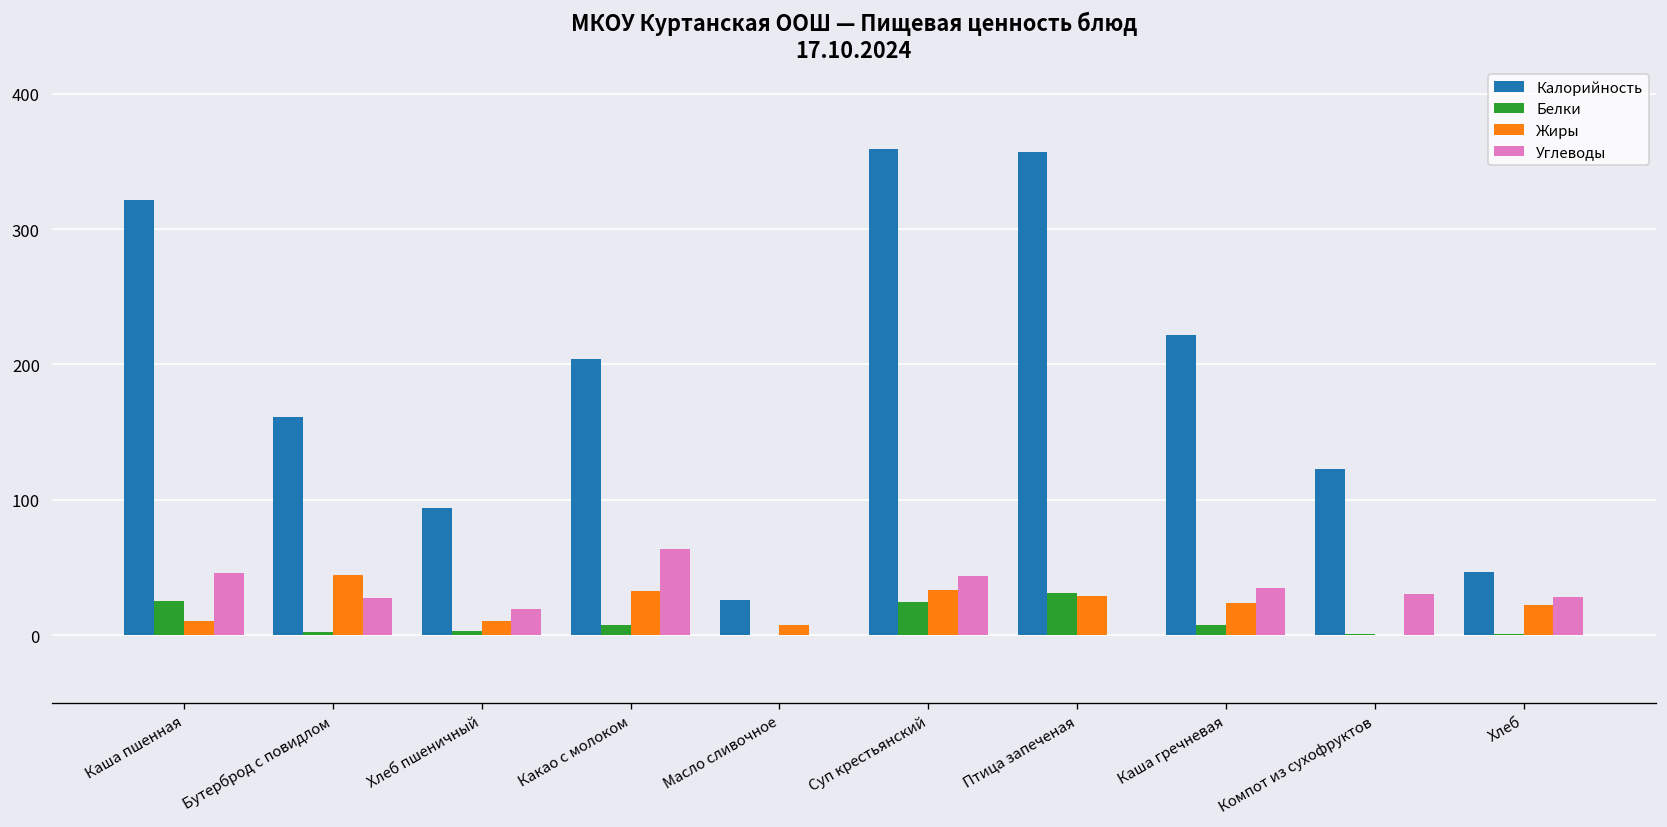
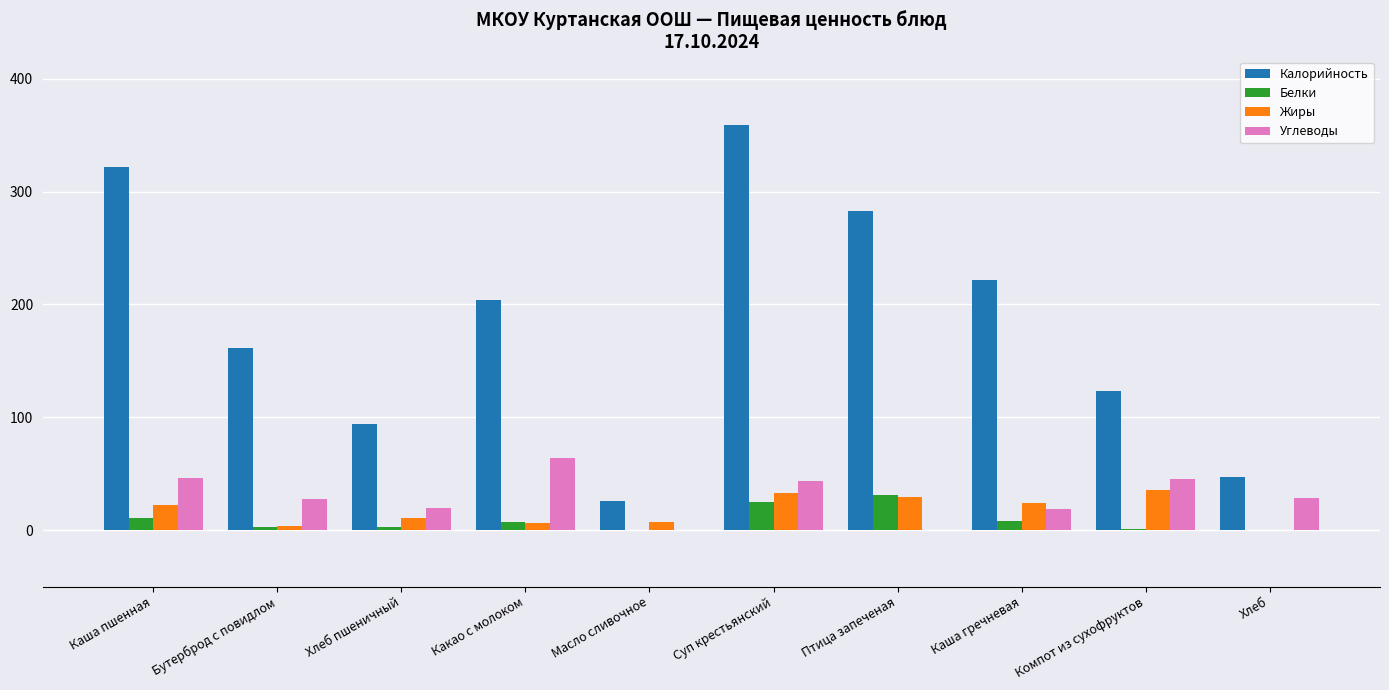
Белки, Каша пшенная: 25 -> 10
Жиры, Каша пшенная: 11 -> 23
Жиры, Бутерброд с повидлом: 44 -> 4
Жиры, Какао с молоком: 32 -> 6
Калорийность, Птица запеченая: 357 -> 283
Углеводы, Каша гречневая: 35 -> 19
Жиры, Компот из сухофруктов: 0 -> 36
Углеводы, Компот из сухофруктов: 30 -> 45
Жиры, Хлеб: 23 -> 0
